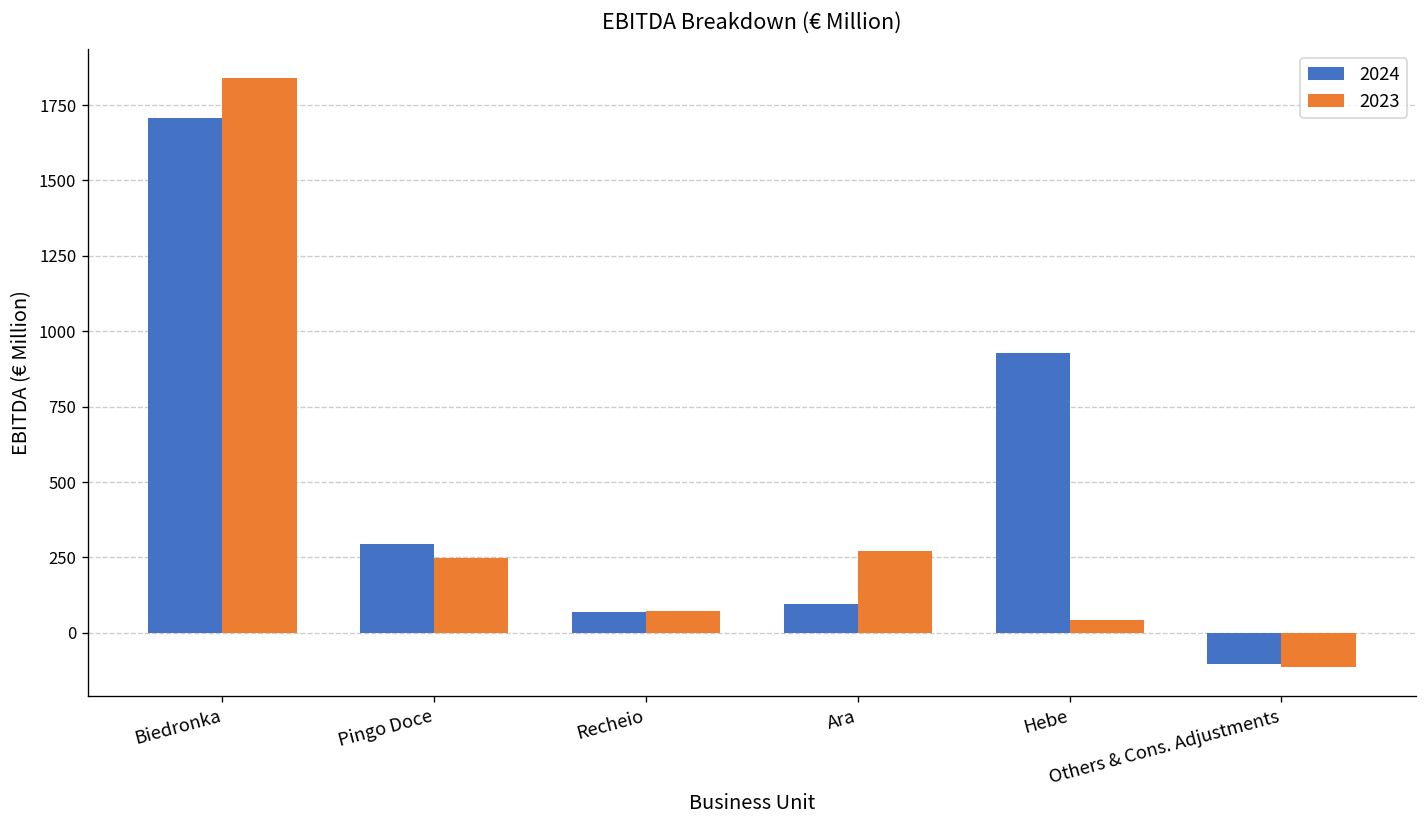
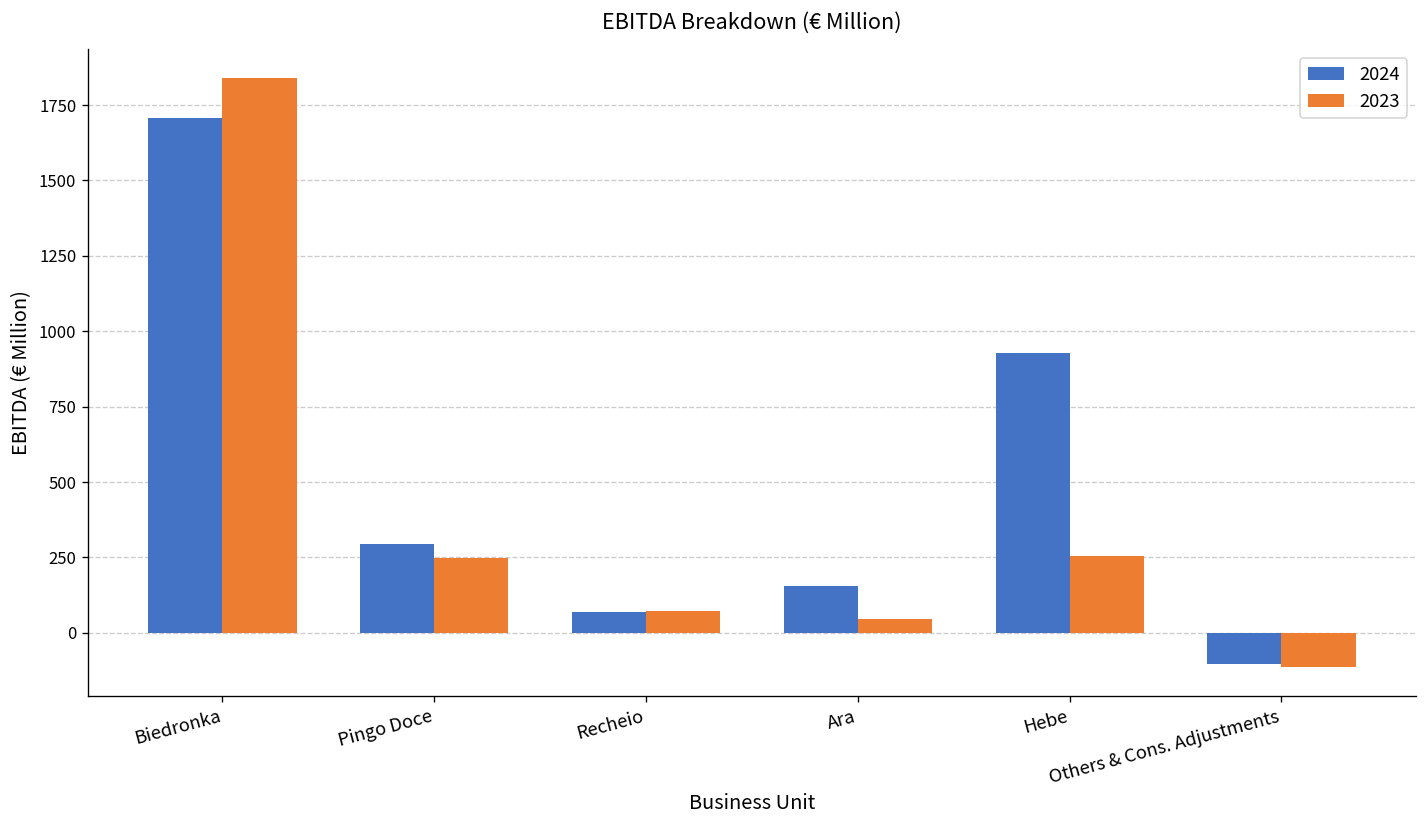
2024, Ara: 100 -> 160
2023, Ara: 270 -> 50
2023, Hebe: 40 -> 250
